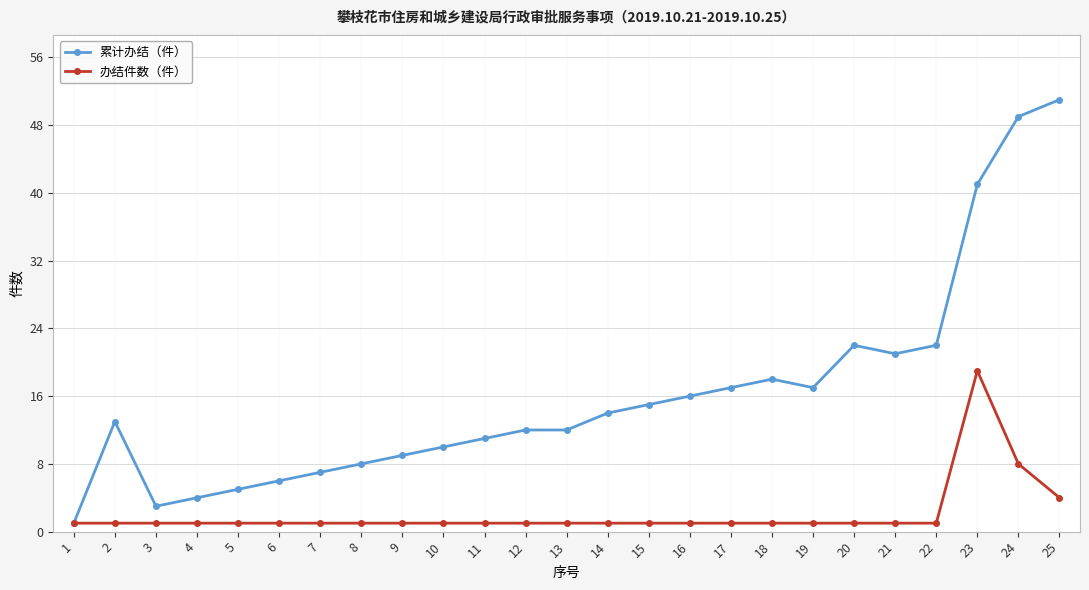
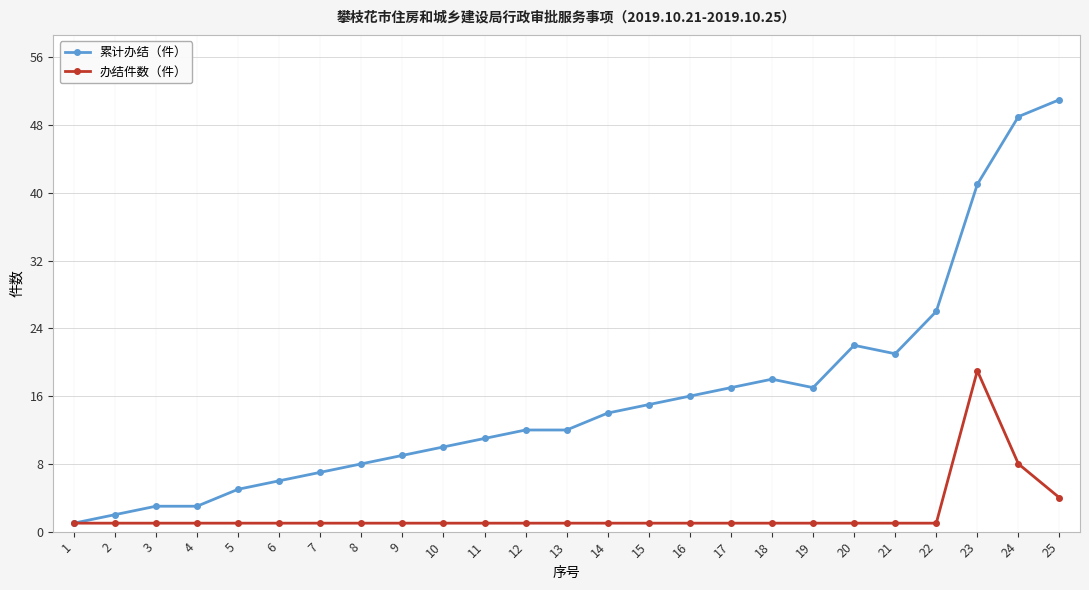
累计办结（件）, 2: 13 -> 2
累计办结（件）, 4: 4 -> 3
累计办结（件）, 22: 22 -> 26
